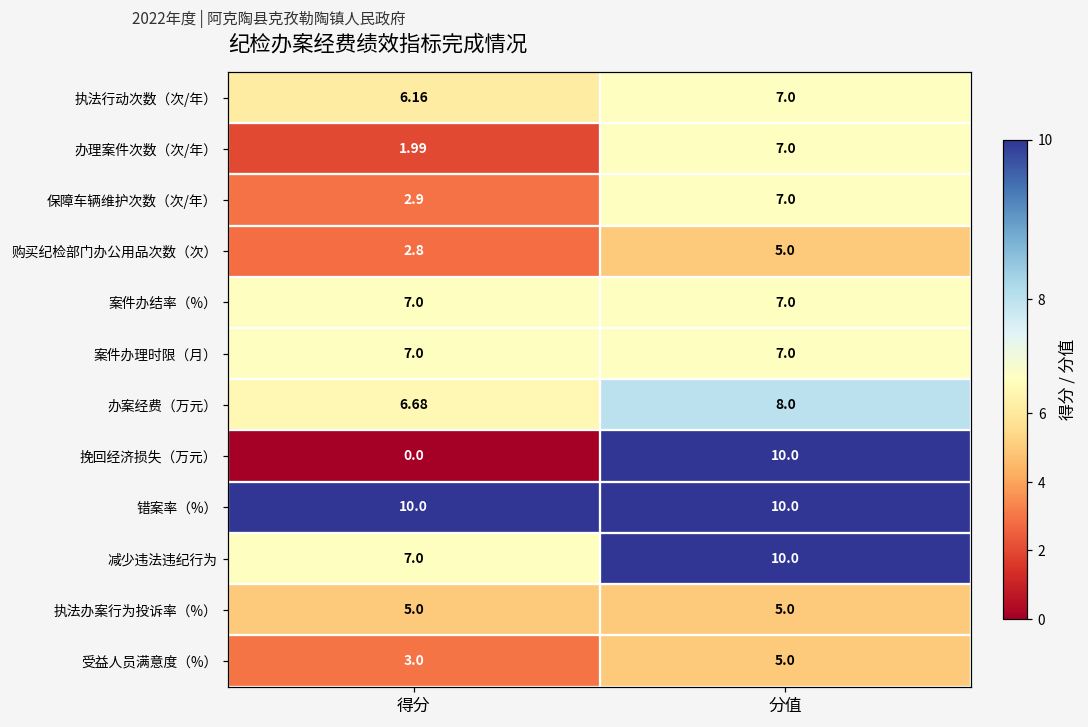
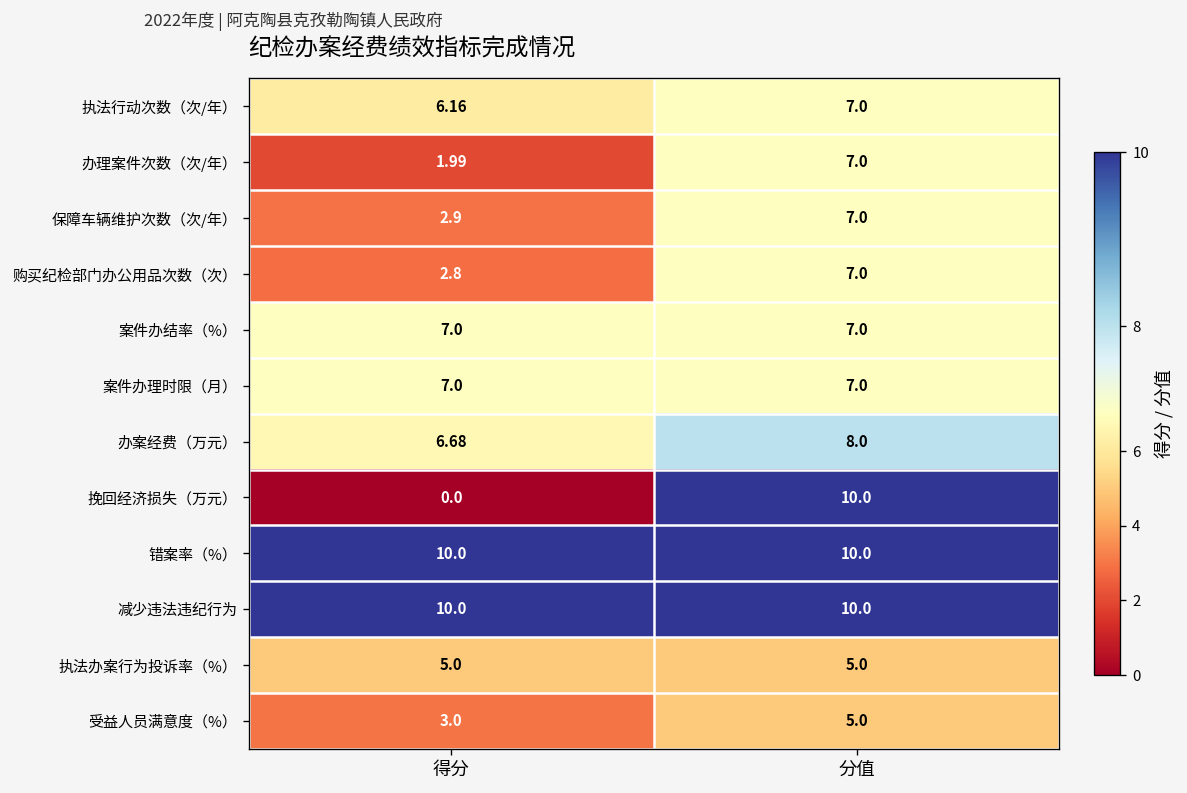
购买纪检部门办公用品次数（次）, 分值: 5.0 -> 7.0
减少违法违纪行为, 得分: 7.0 -> 10.0
